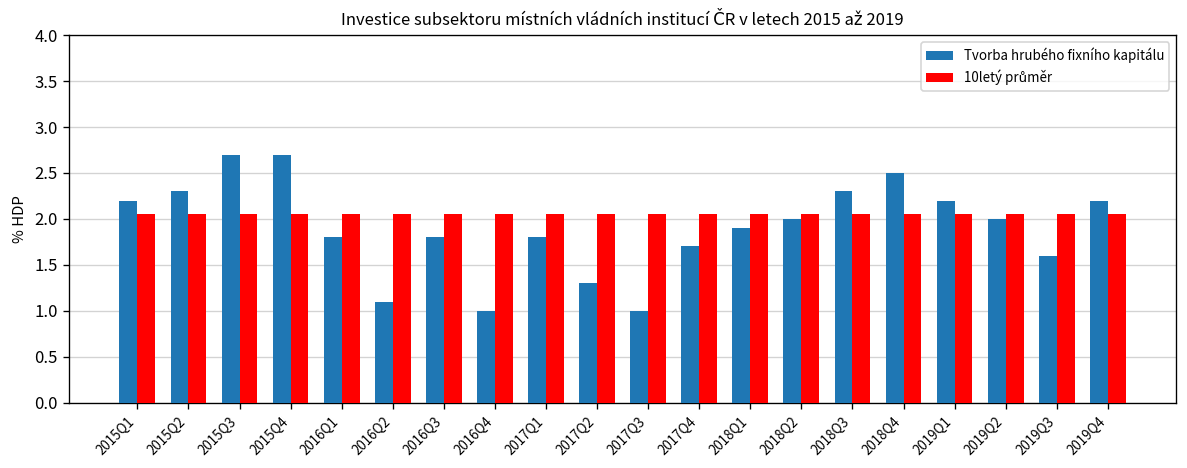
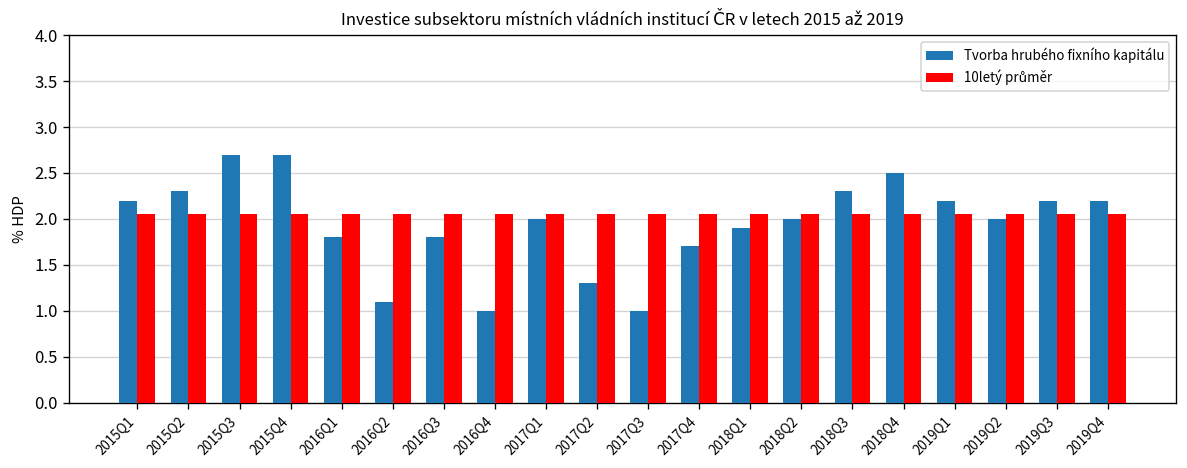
Tvorba hrubého fixního kapitálu, 2017Q1: 1.8 -> 2.0
Tvorba hrubého fixního kapitálu, 2019Q3: 1.6 -> 2.2
